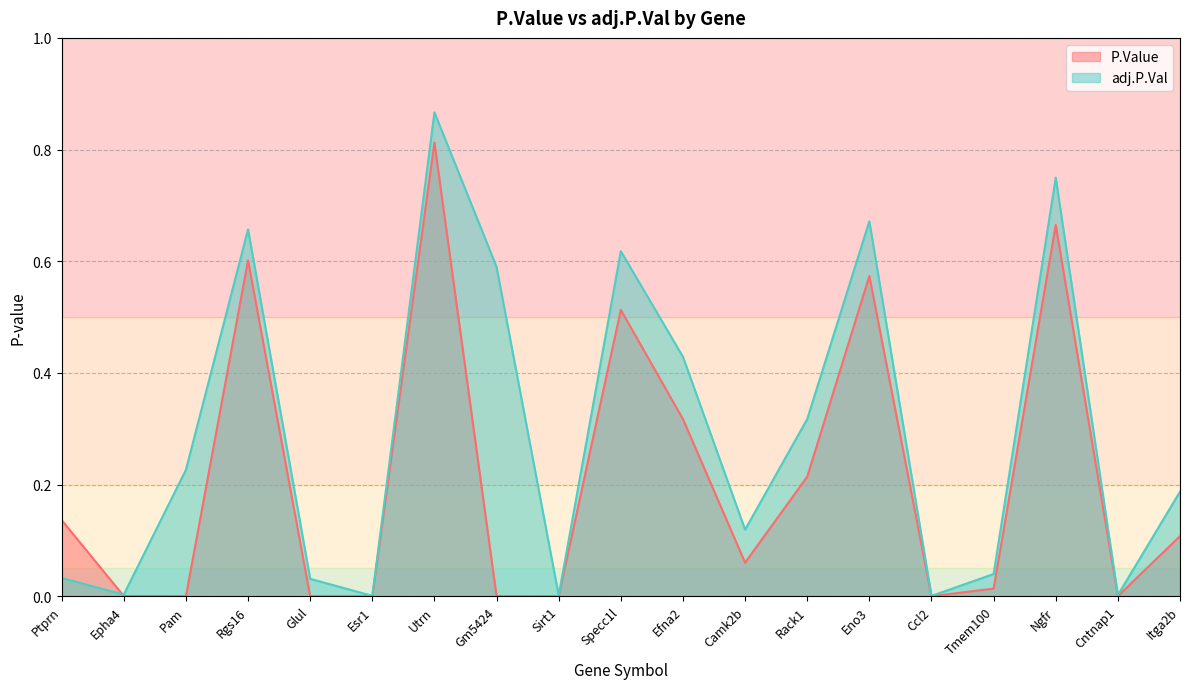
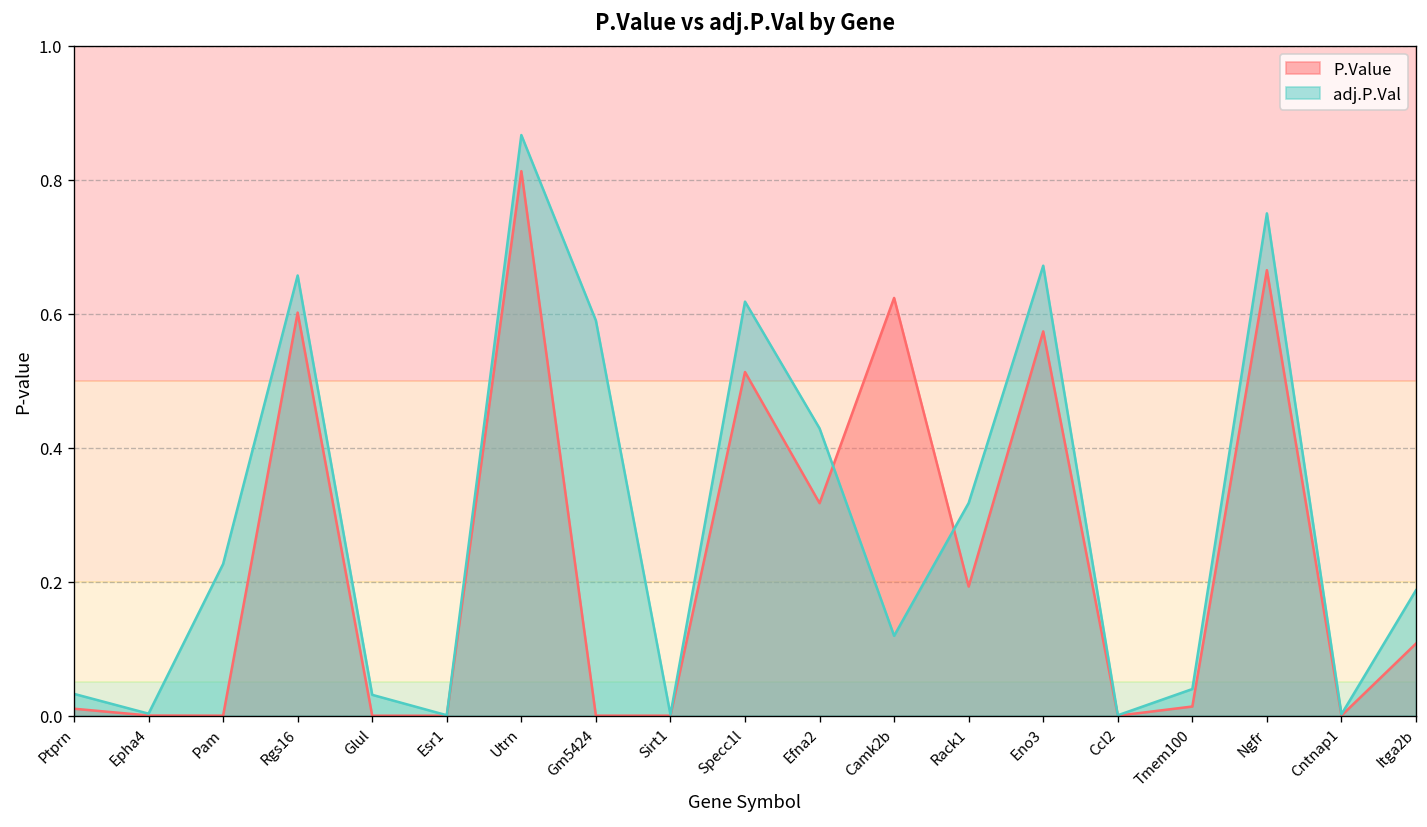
P.Value, Ptprn: 0.14 -> 0.01
P.Value, Camk2b: 0.06 -> 0.62
P.Value, Rack1: 0.21 -> 0.19
